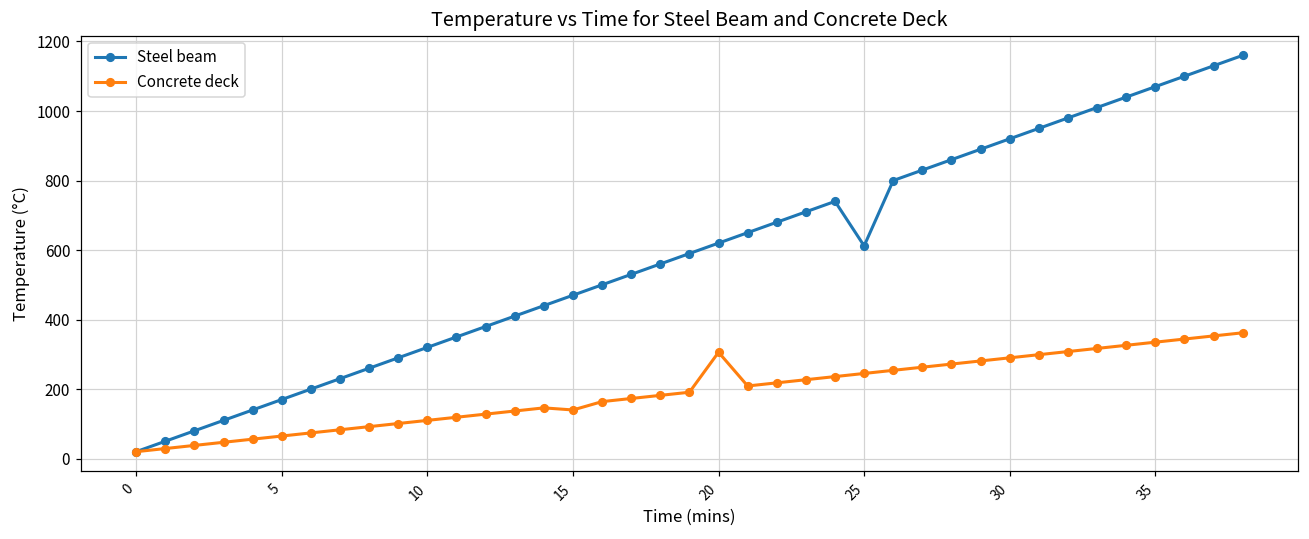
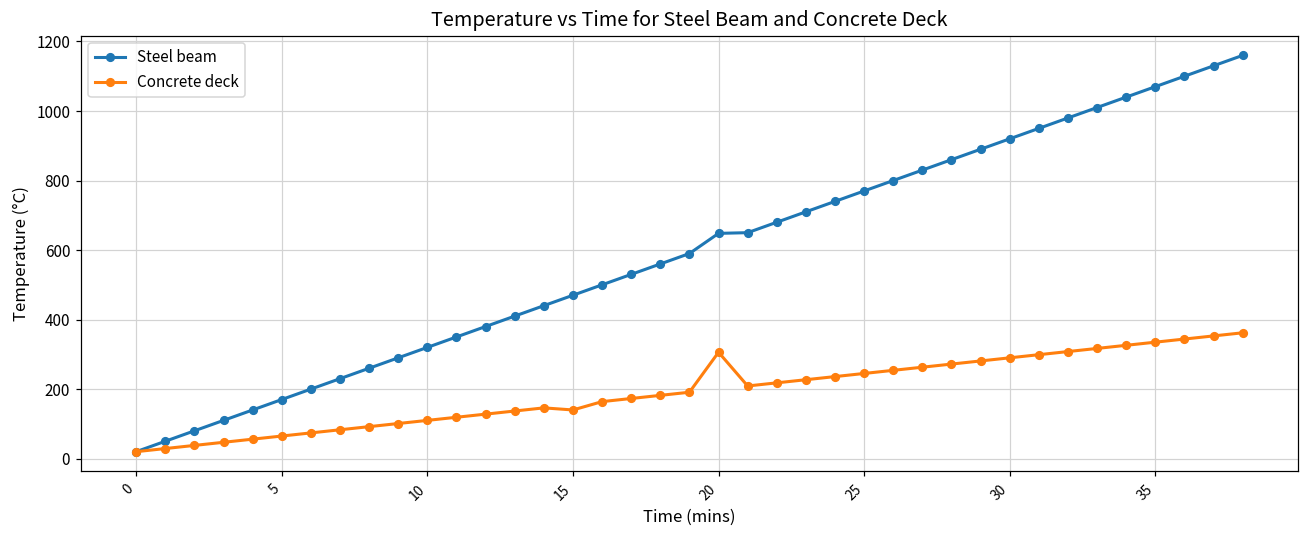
Steel beam, 20: 620 -> 650
Steel beam, 25: 610 -> 770
